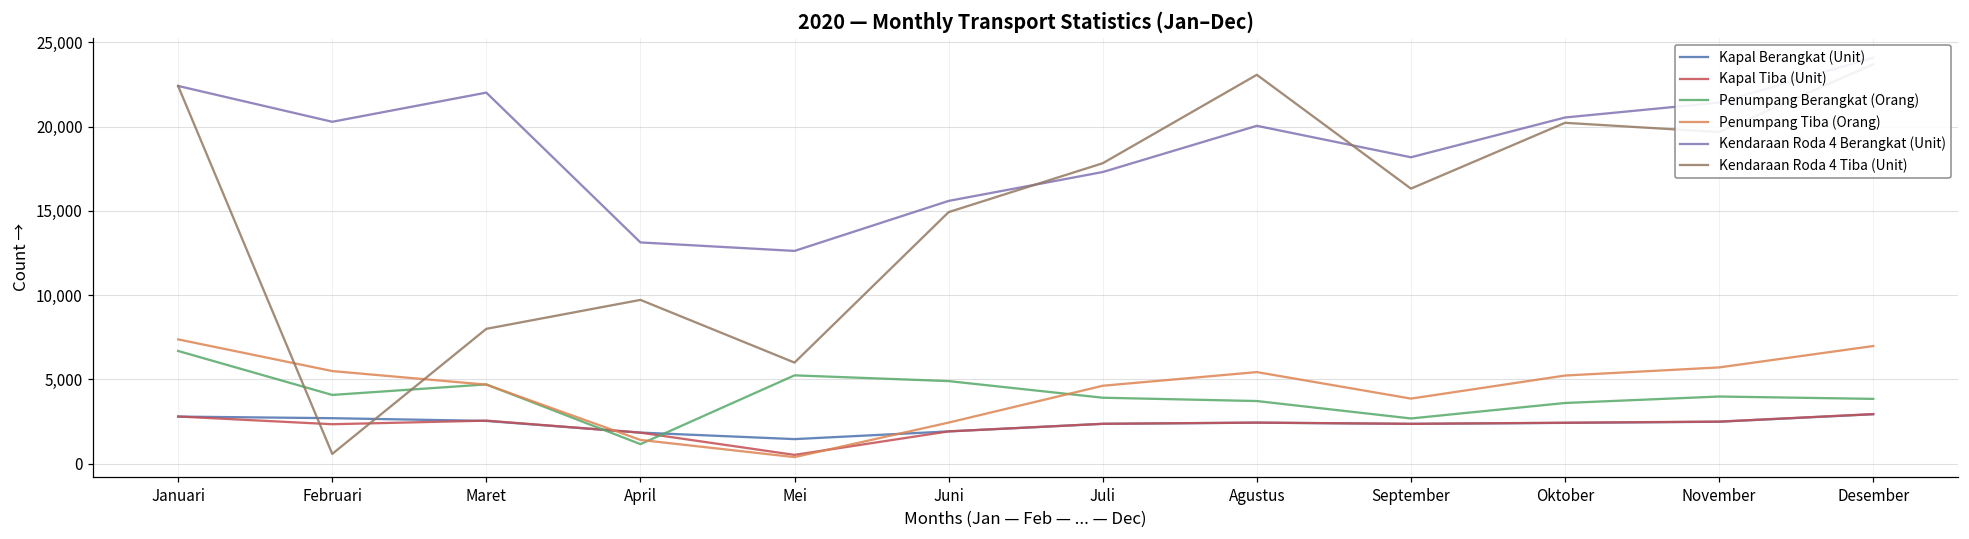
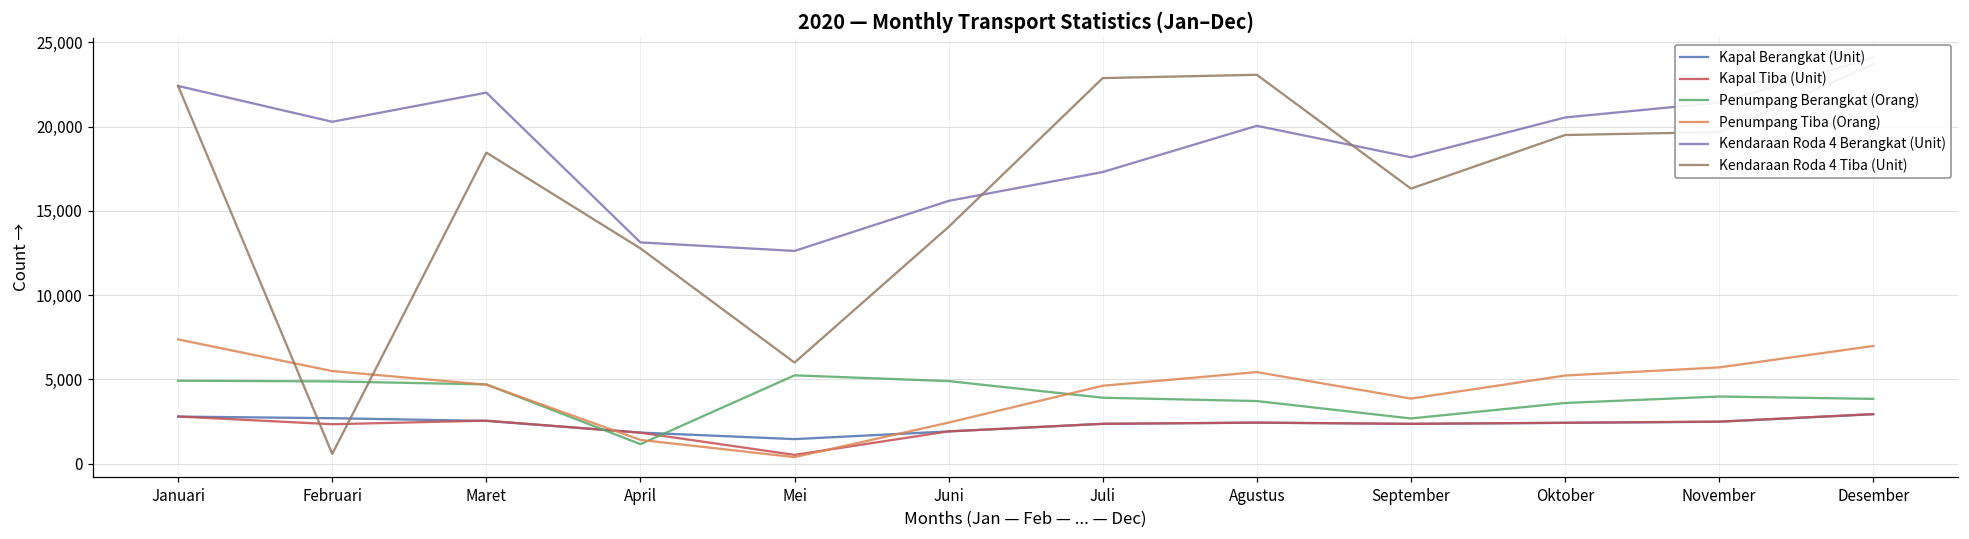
Penumpang Berangkat (Orang), Januari: 6,700 -> 4,900
Penumpang Berangkat (Orang), Februari: 4,100 -> 4,900
Kendaraan Roda 4 Tiba (Unit), Maret: 8,000 -> 18,500
Kendaraan Roda 4 Tiba (Unit), April: 9,700 -> 12,800
Kendaraan Roda 4 Tiba (Unit), Juni: 14,900 -> 14,100
Kendaraan Roda 4 Tiba (Unit), Juli: 17,800 -> 22,900
Kendaraan Roda 4 Tiba (Unit), Oktober: 20,200 -> 19,500
